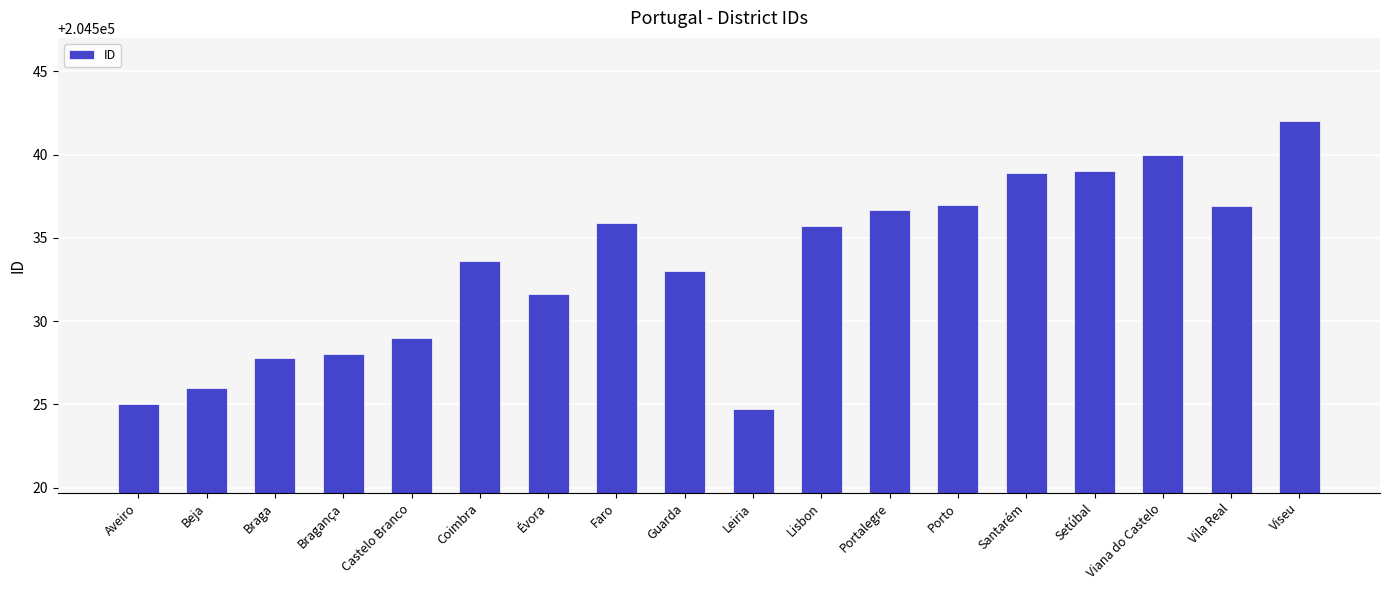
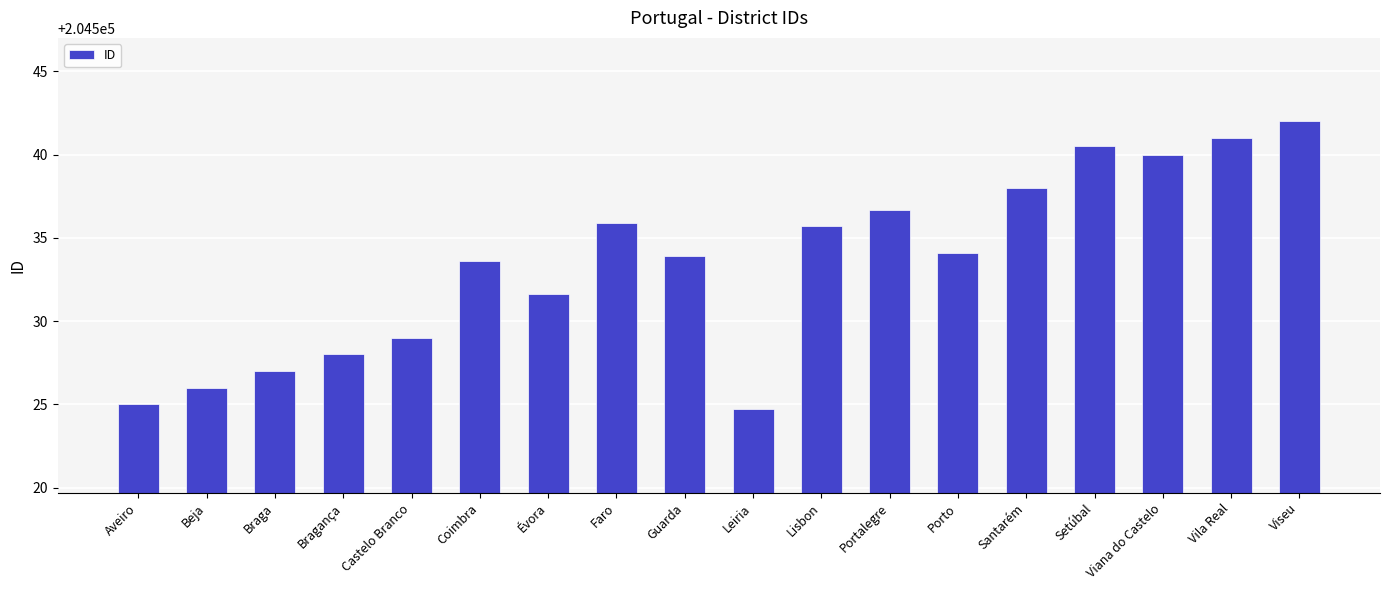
Braga: 204527.8 -> 204527.0
Guarda: 204533.0 -> 204533.9
Porto: 204537.0 -> 204534.1
Santarém: 204538.9 -> 204538.0
Setúbal: 204539.0 -> 204540.5
Vila Real: 204536.9 -> 204541.0
